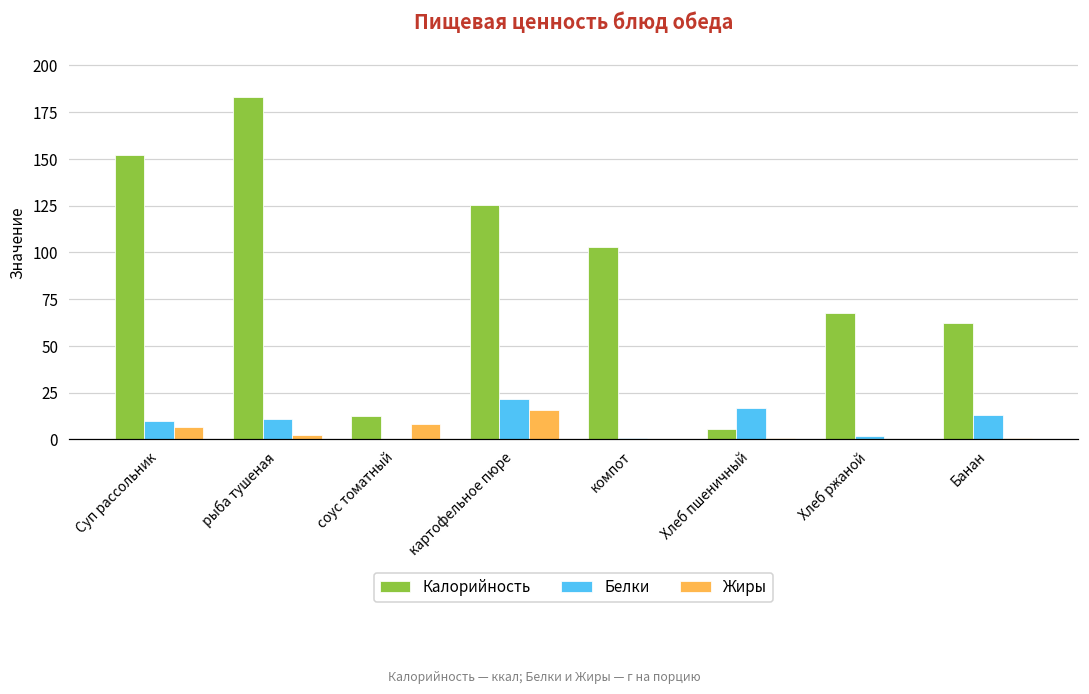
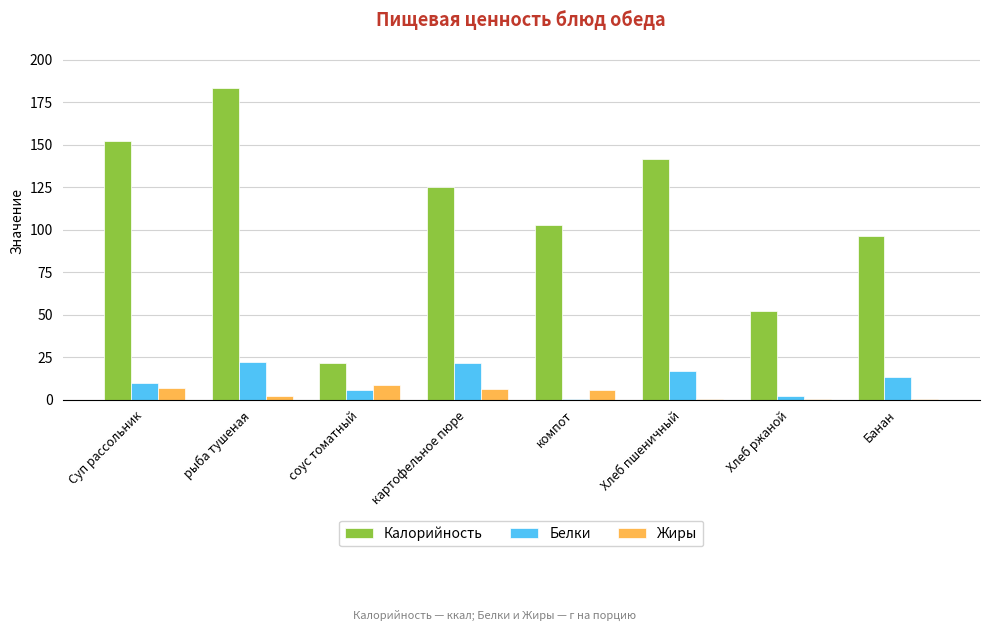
Белки, рыба тушеная: 11 -> 22
Калорийность, соус томатный: 13 -> 22
Белки, соус томатный: 0 -> 5
Жиры, картофельное пюре: 16 -> 6
Жиры, компот: 0 -> 6
Калорийность, Хлеб пшеничный: 6 -> 141
Калорийность, Хлеб ржаной: 68 -> 52
Калорийность, Банан: 62 -> 96
